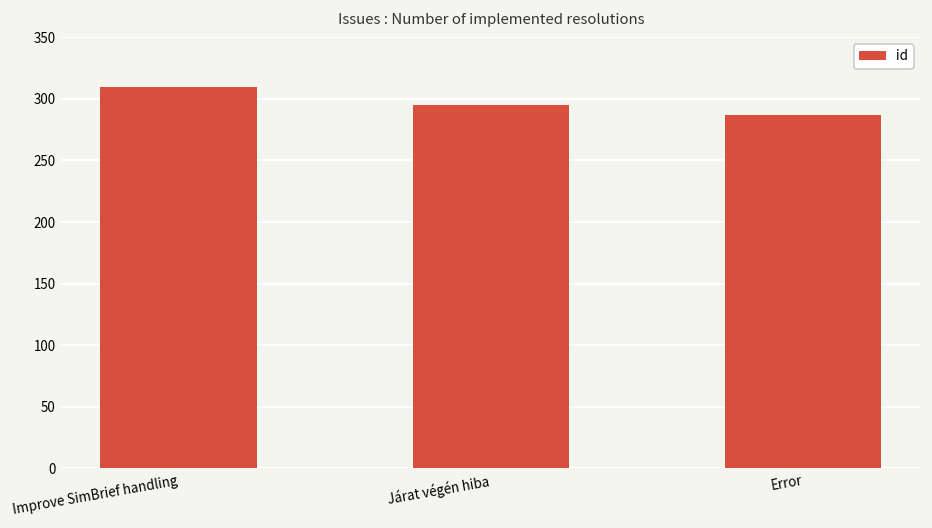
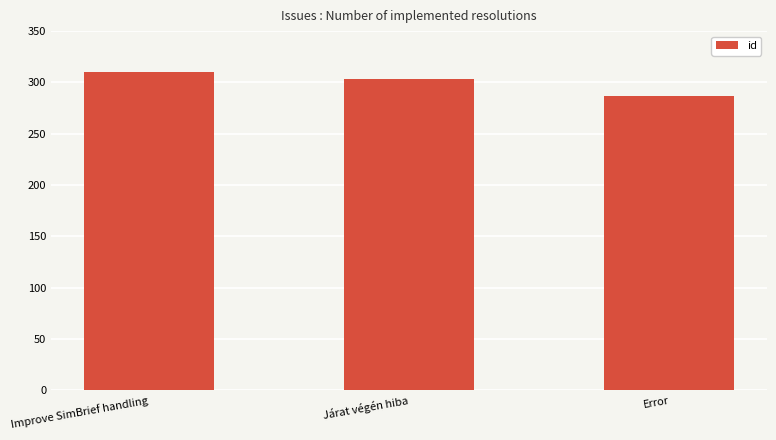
Járat végén hiba: 295 -> 303
